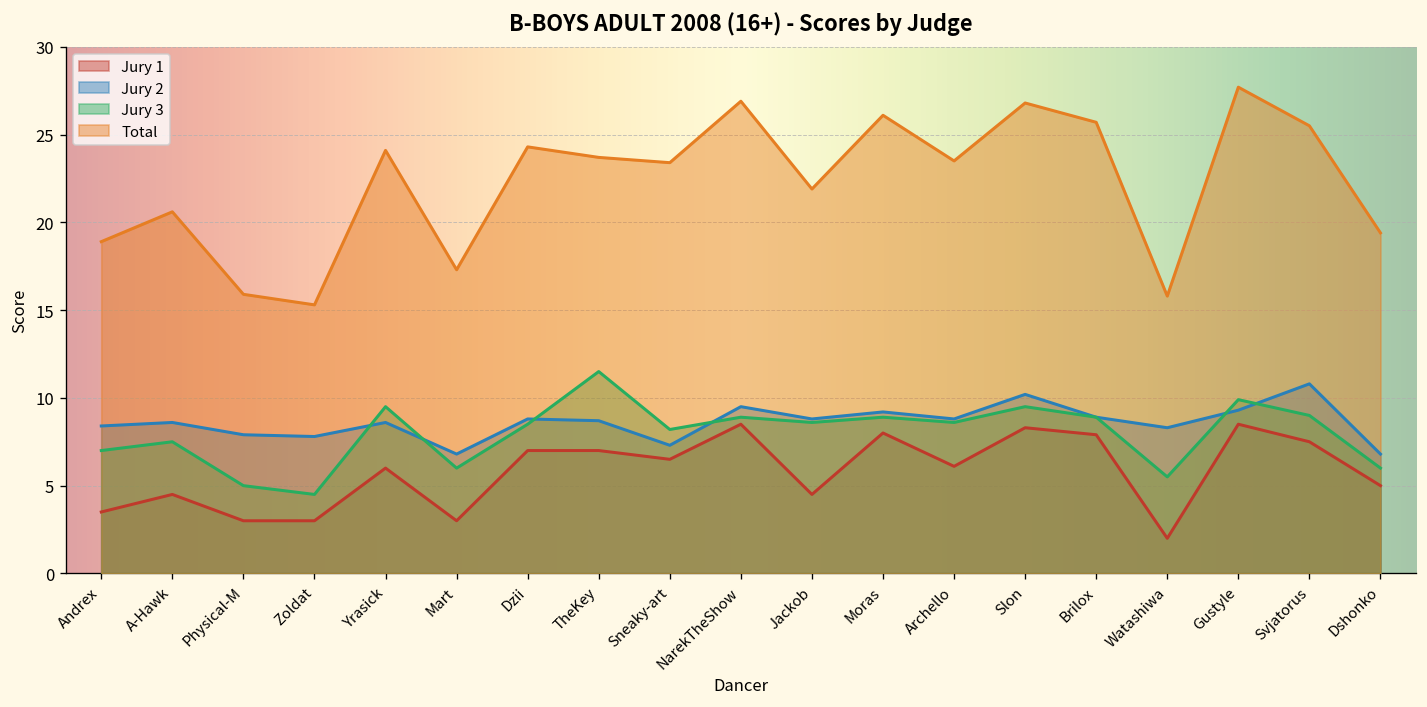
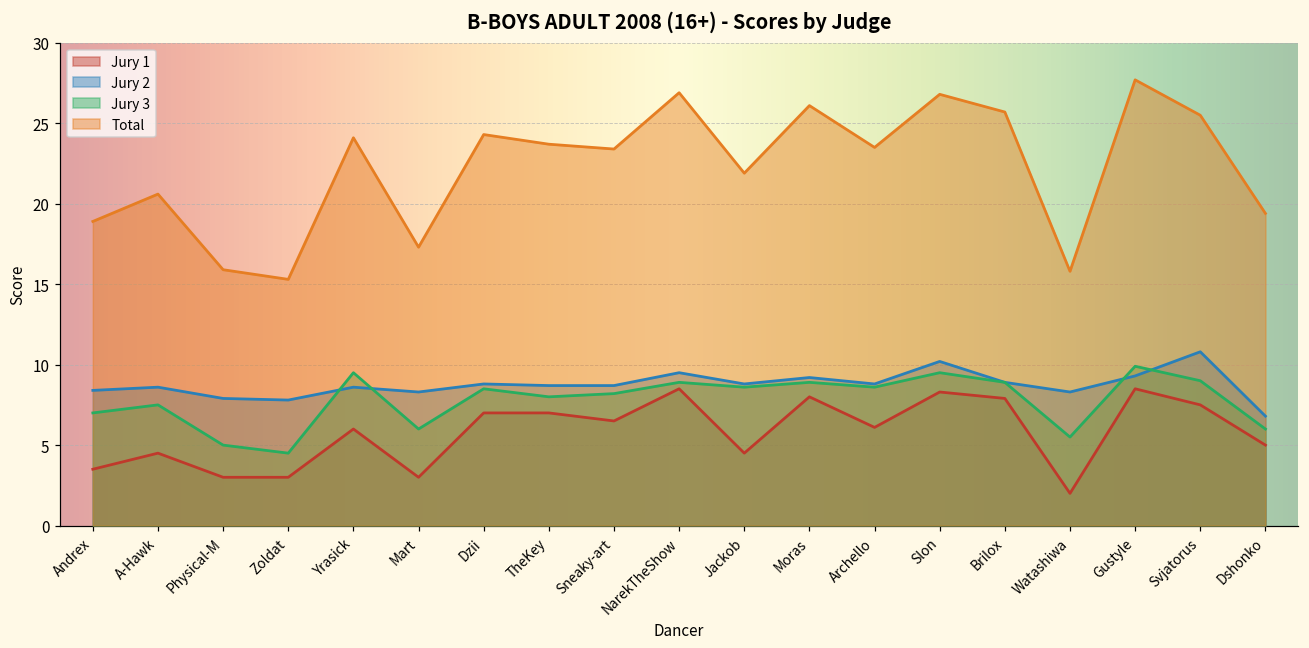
Jury 2, Mart: 6.8 -> 8.3
Jury 3, TheKey: 11.5 -> 8.0
Jury 2, Sneaky-art: 7.3 -> 8.7
